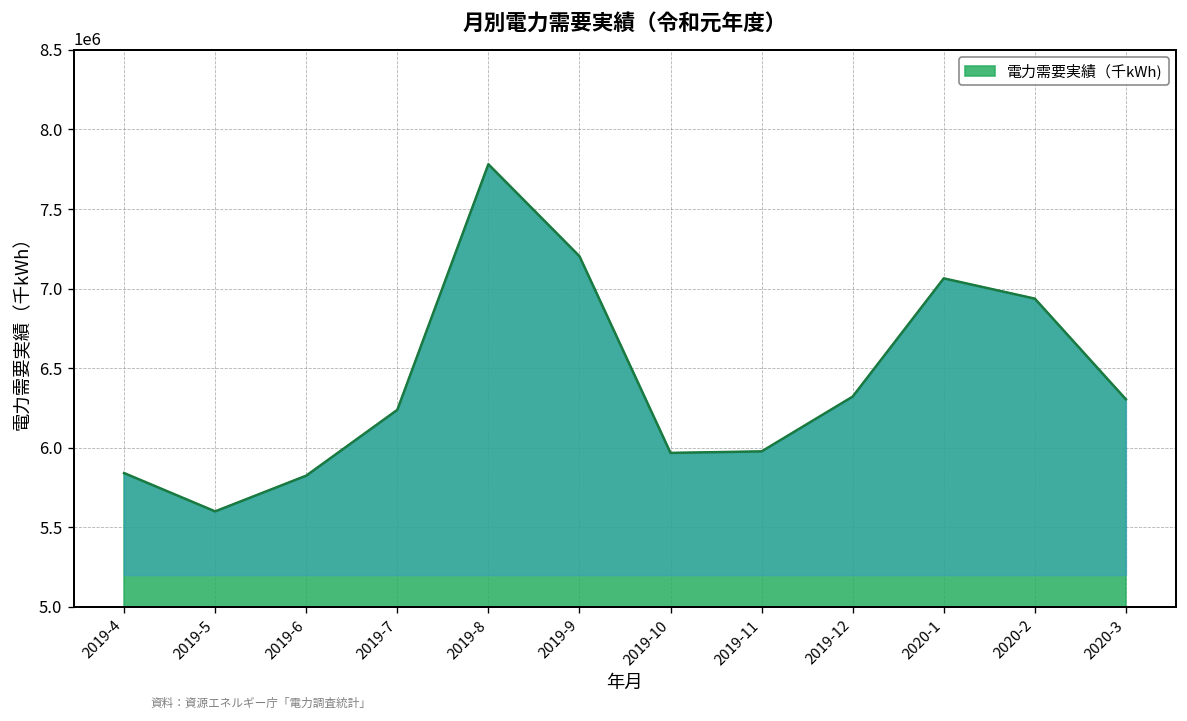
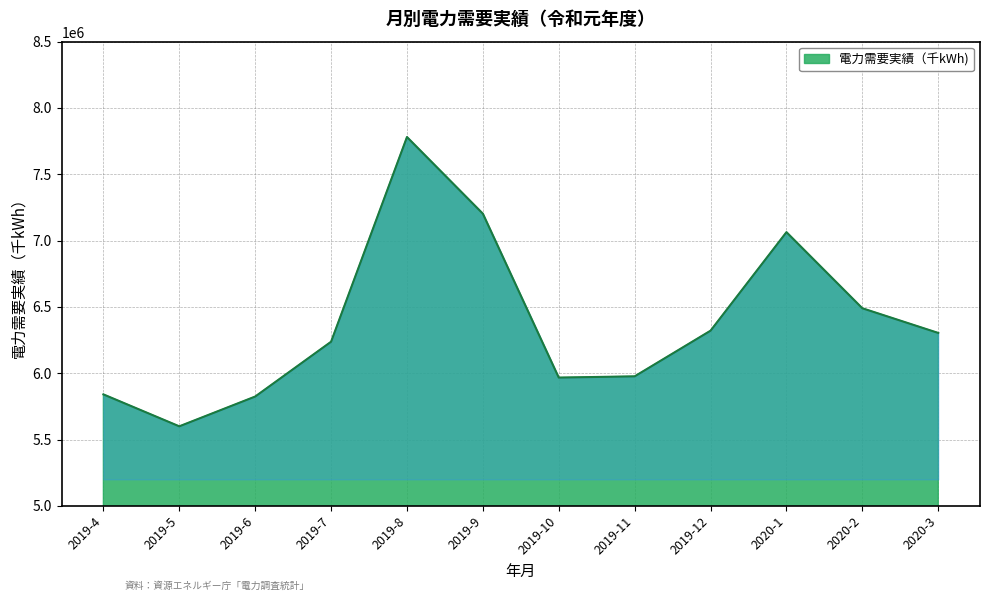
2020-2: 6940000 -> 6490000
